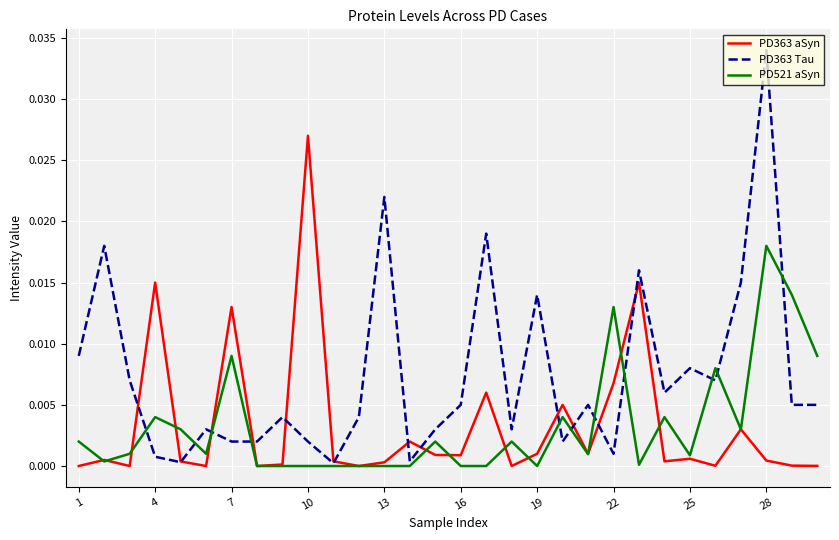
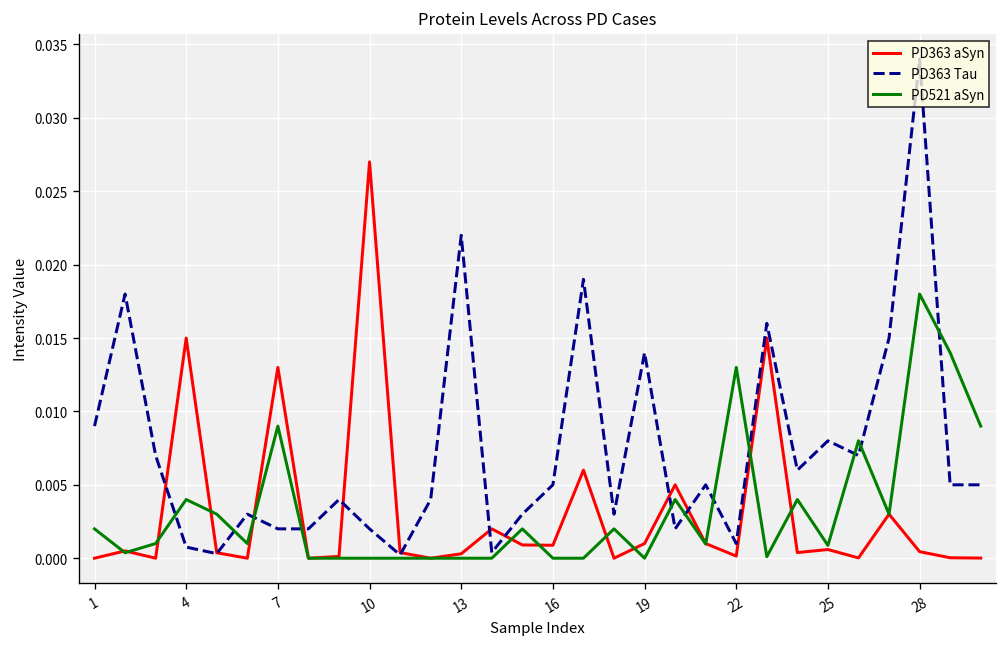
PD363 aSyn, 22: 0.0068 -> 0.0001
